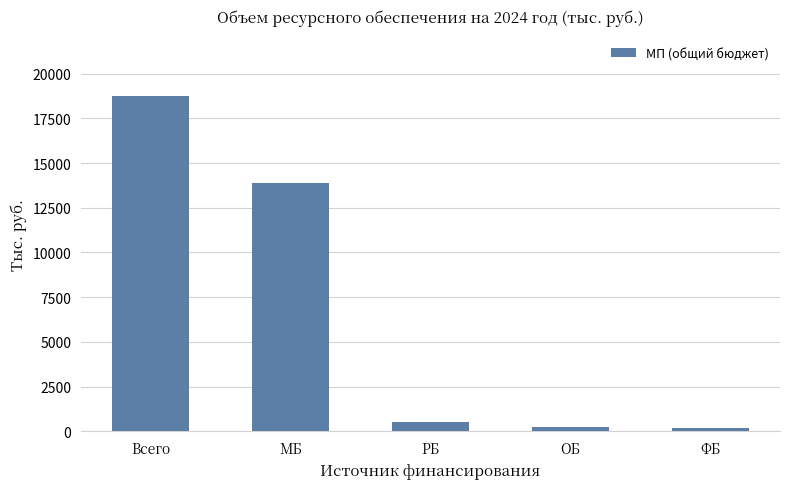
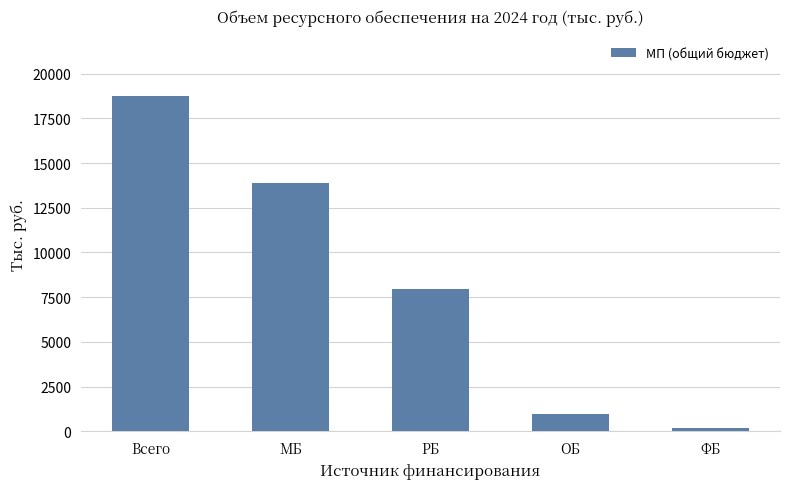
РБ: 600 -> 8000
ОБ: 200 -> 1000
